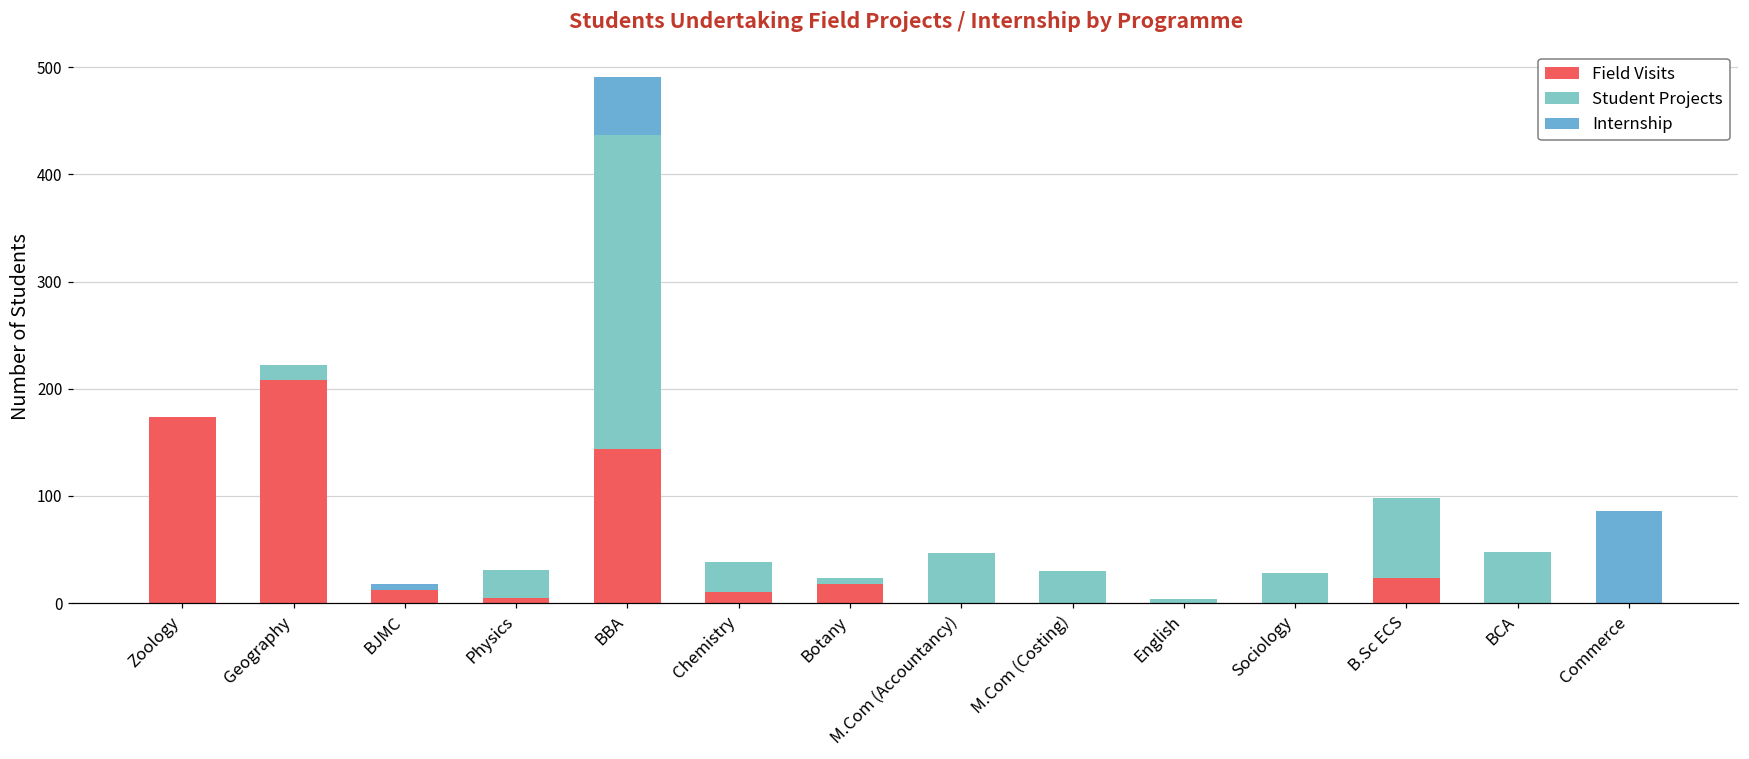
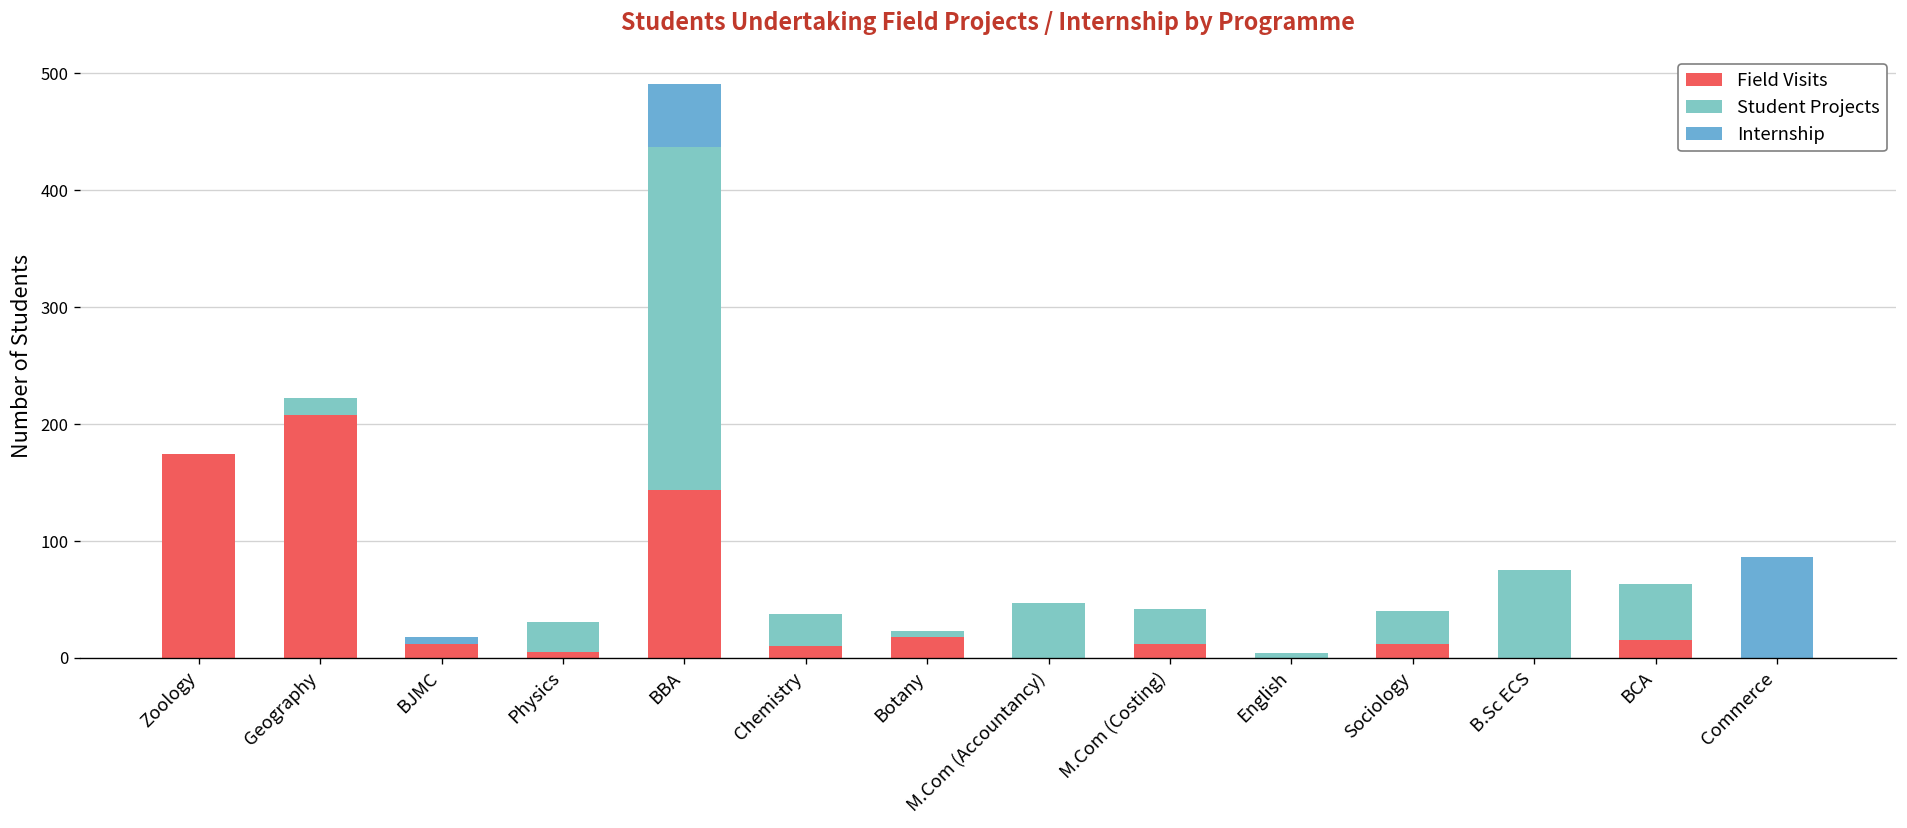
Field Visits, M.Com (Costing): 0 -> 10
Field Visits, Sociology: 0 -> 10
Field Visits, B.Sc ECS: 20 -> 0
Field Visits, BCA: 0 -> 20
